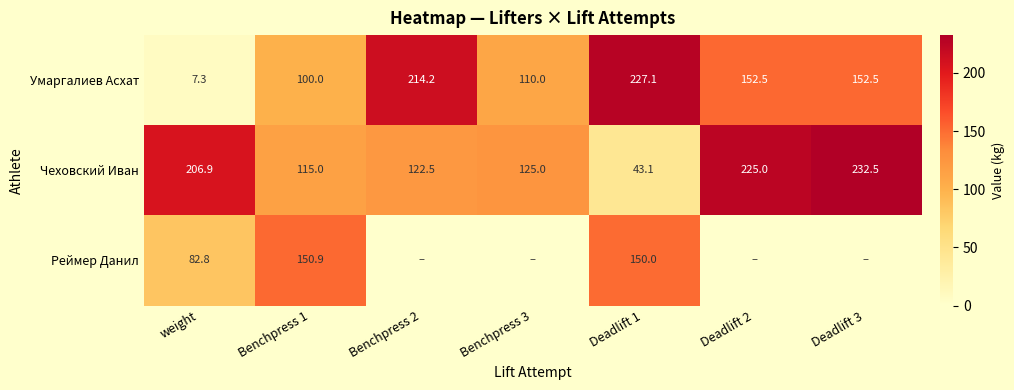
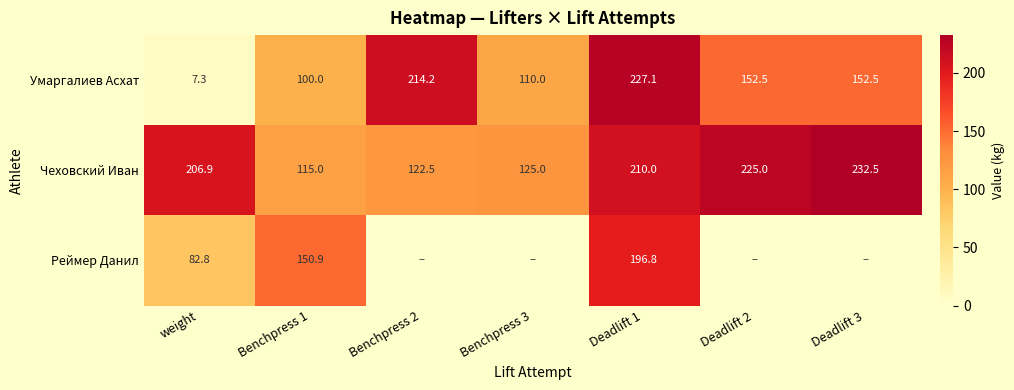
Чеховский Иван, Deadlift 1: 43.1 -> 210.0
Реймер Данил, Deadlift 1: 150.0 -> 196.8
